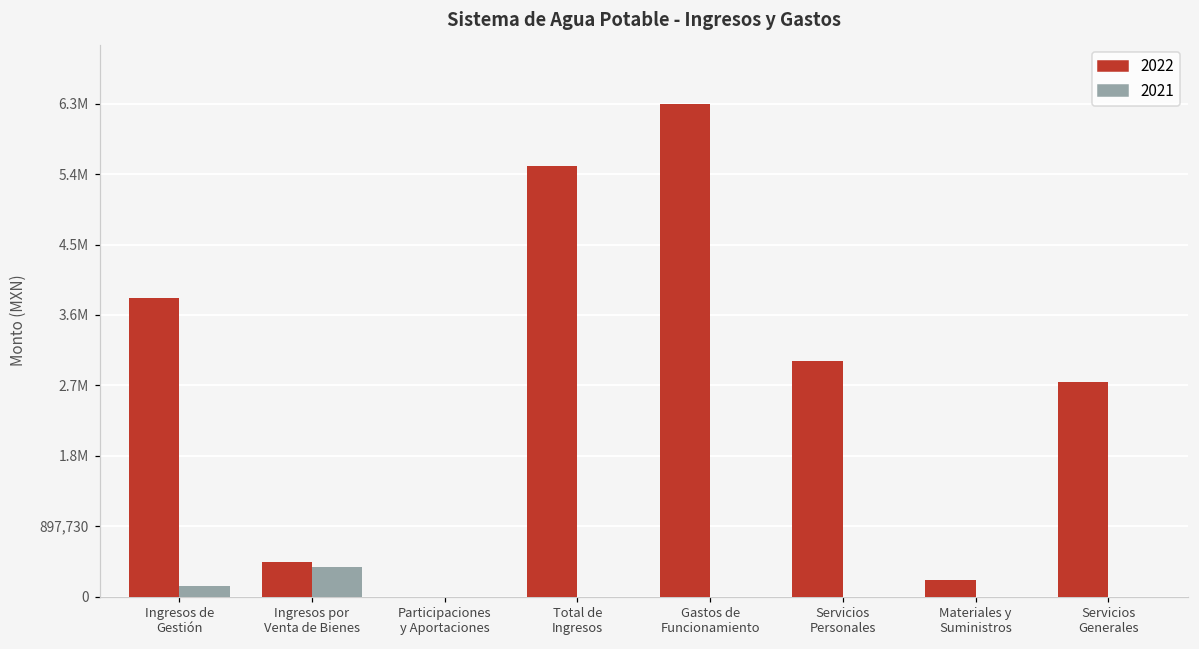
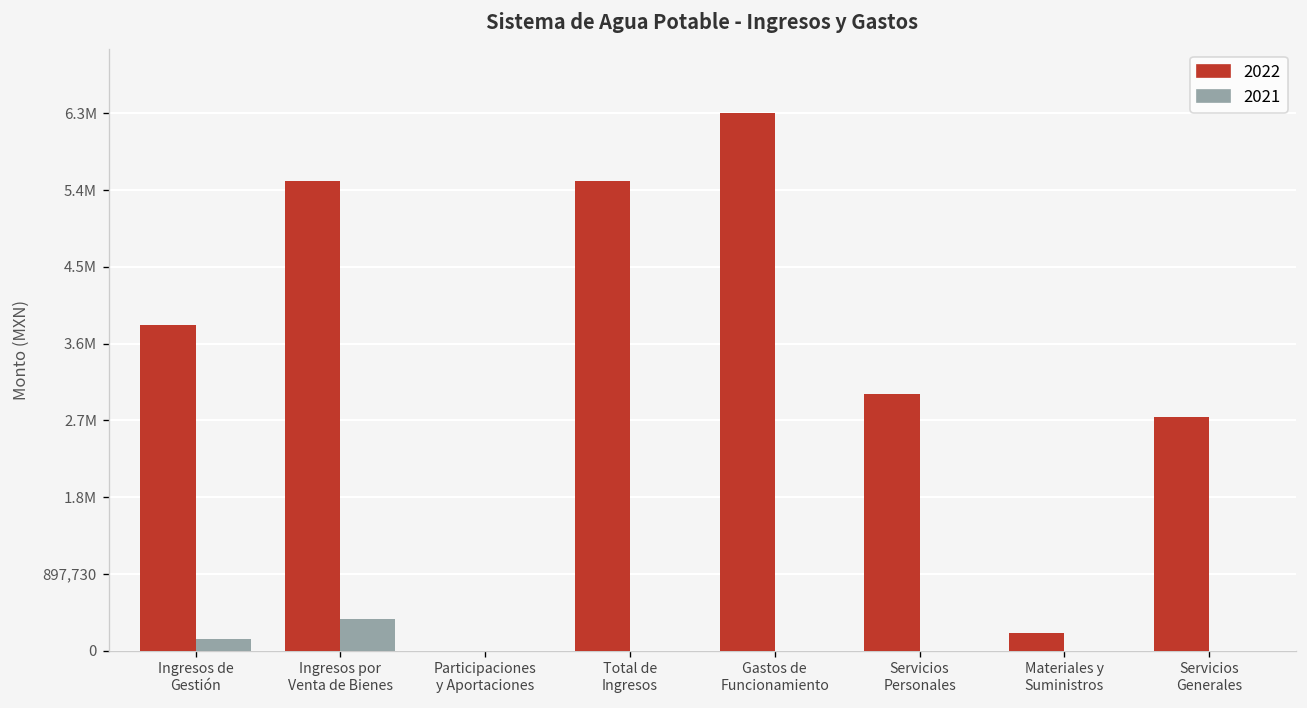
2022, Ingresos por Venta de Bienes: 400,000 -> 5,500,000
